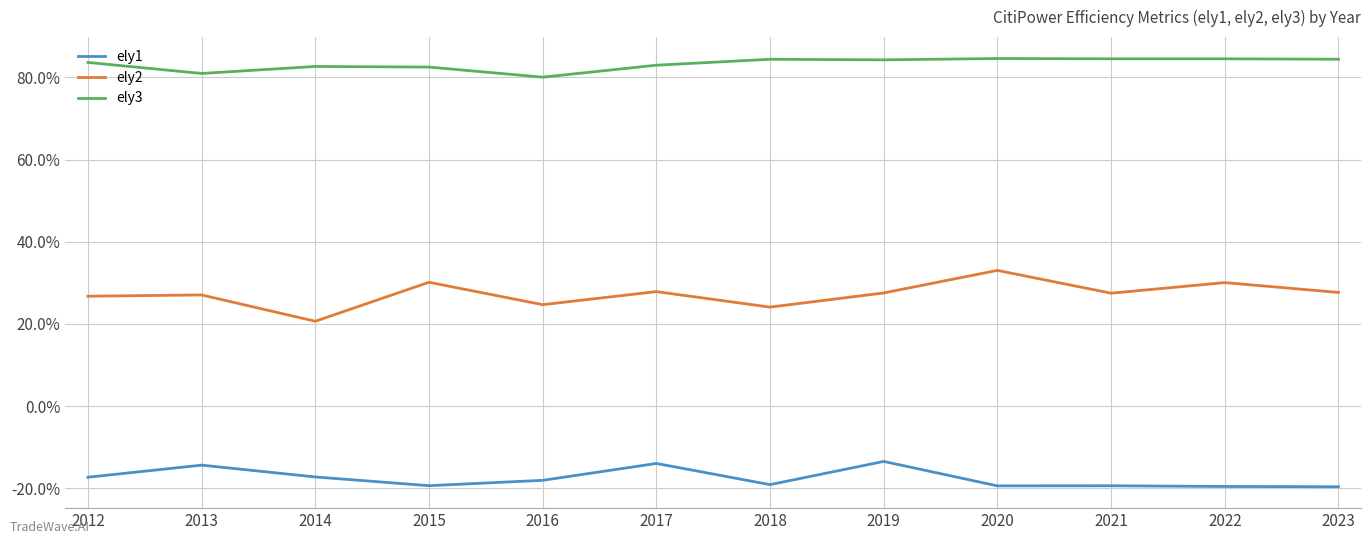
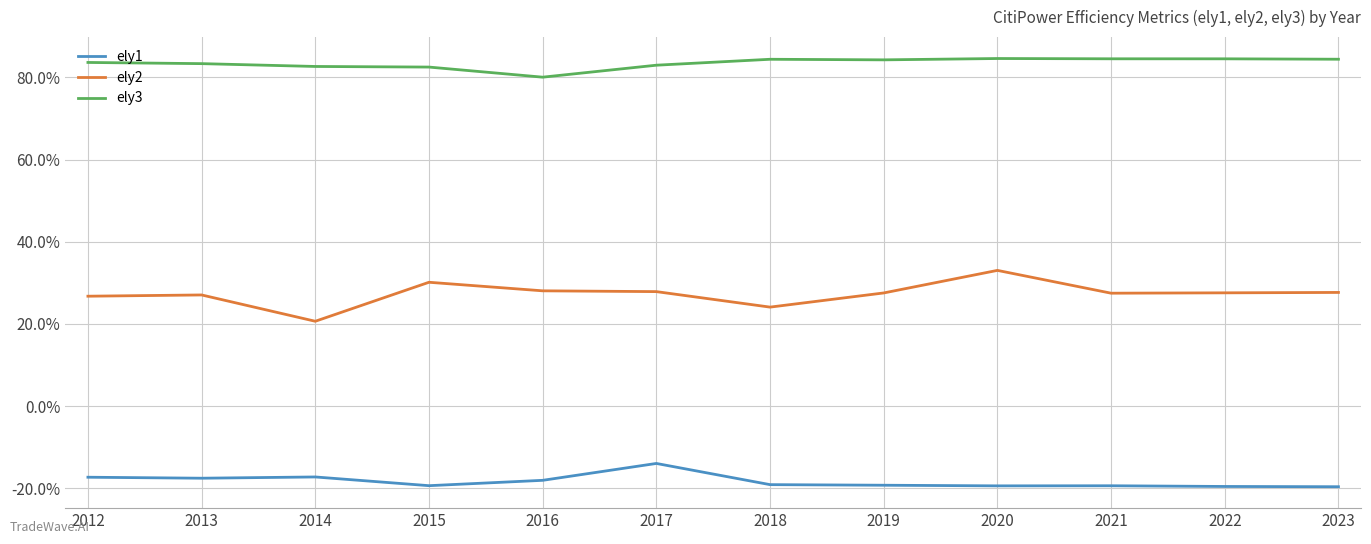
ely1, 2013: -14% -> -18%
ely3, 2013: 81% -> 83%
ely2, 2016: 25% -> 28%
ely1, 2019: -13% -> -19%
ely2, 2022: 30% -> 28%
